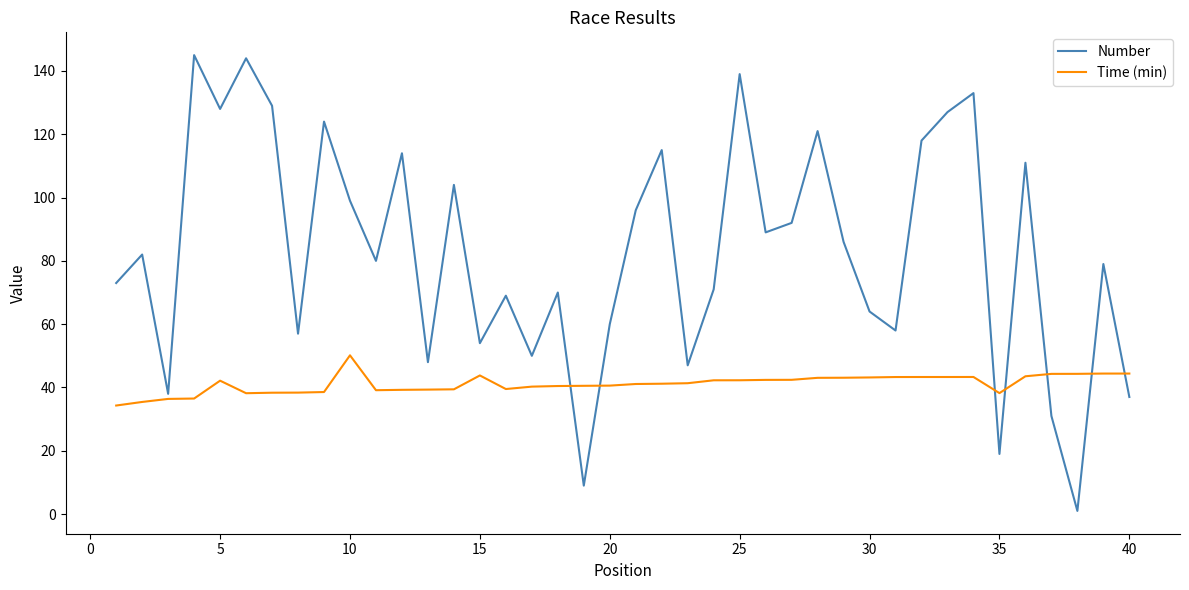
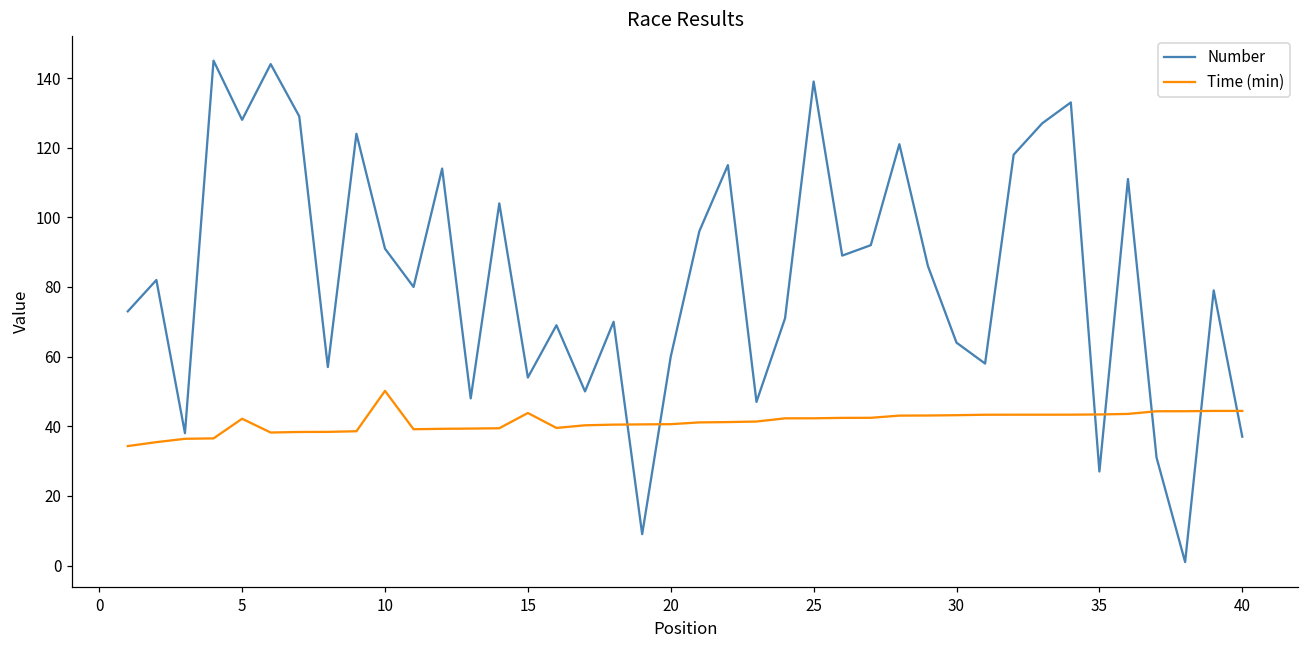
Number, 10: 99 -> 91
Number, 35: 19 -> 27
Time (min), 35: 38 -> 43
